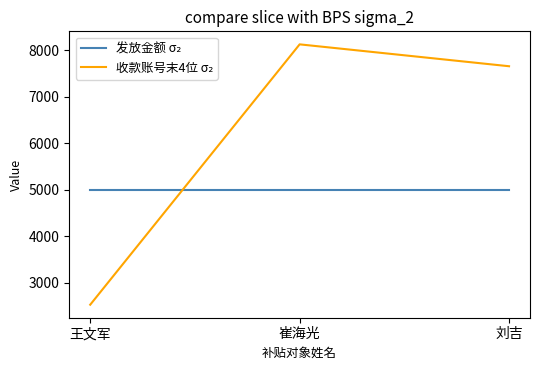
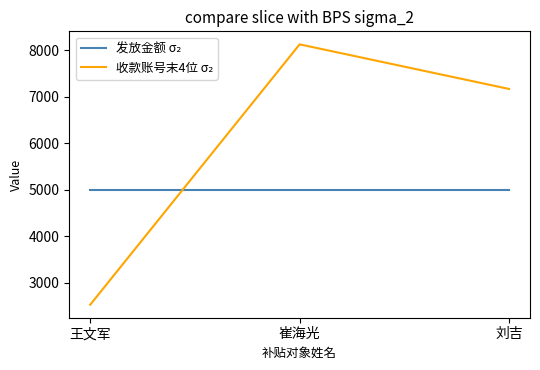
收款账号末4位 σ₂, 刘吉: 7700 -> 7200
